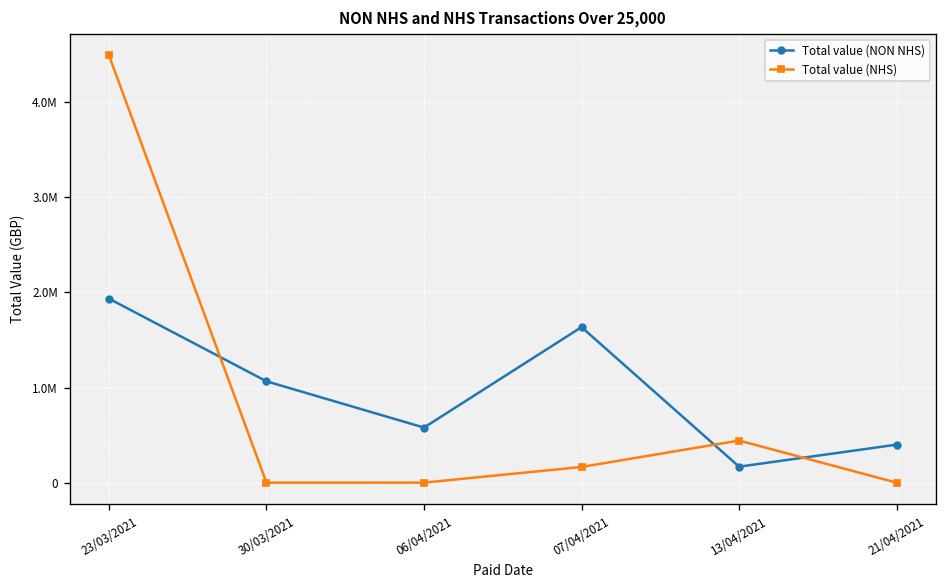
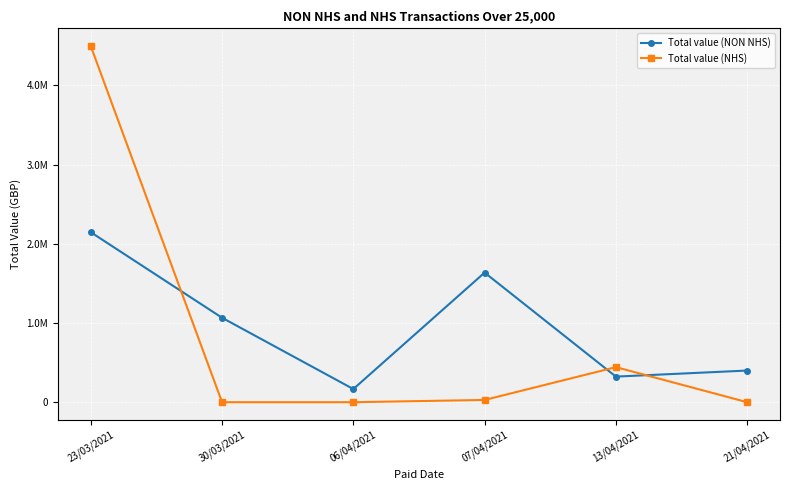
Total value (NON NHS), 23/03/2021: 1900000 -> 2100000
Total value (NON NHS), 06/04/2021: 600000 -> 200000
Total value (NHS), 07/04/2021: 200000 -> 0
Total value (NON NHS), 13/04/2021: 200000 -> 300000
